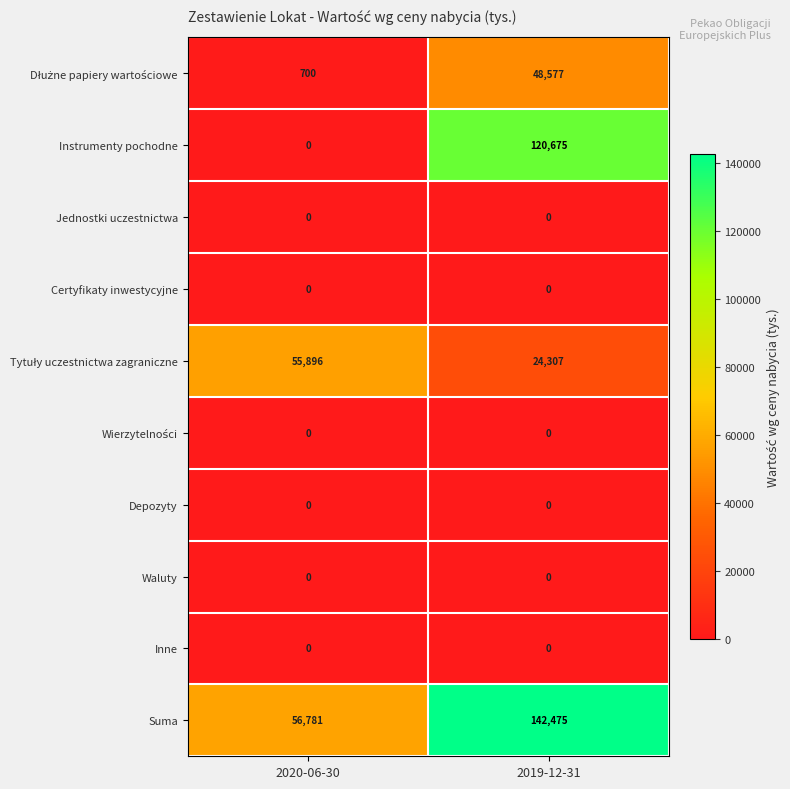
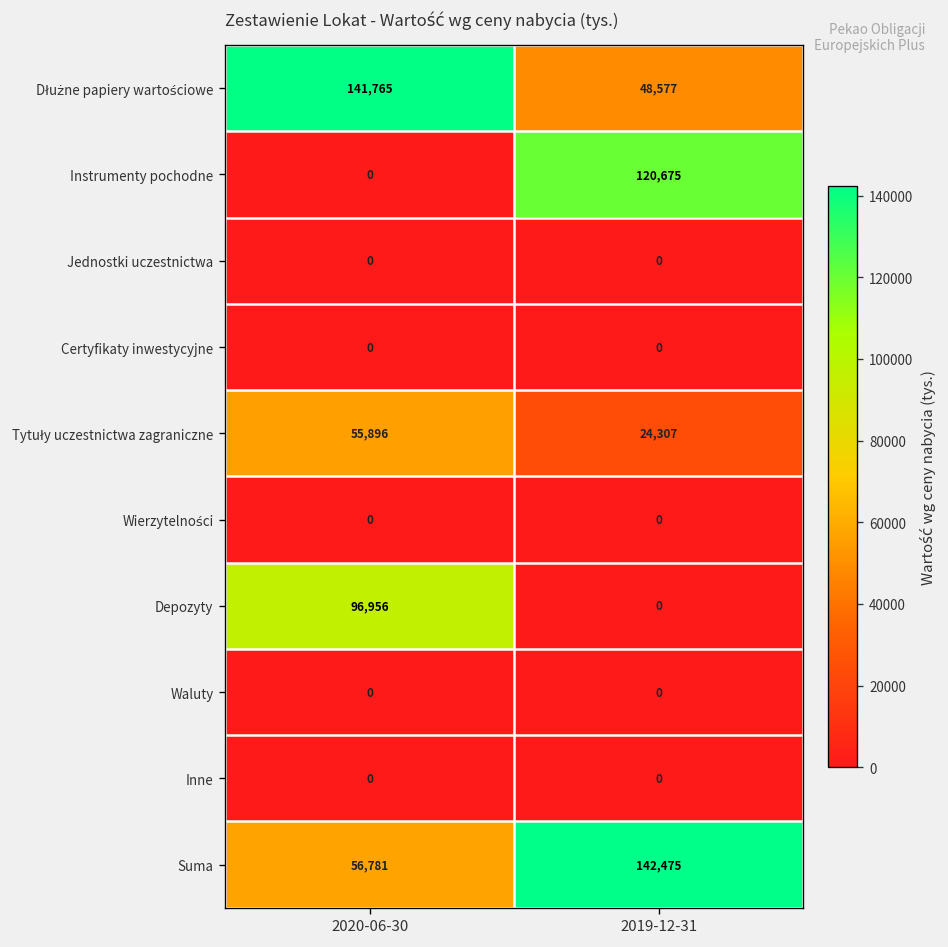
Dłużne papiery wartościowe, 2020-06-30: 700 -> 141,765
Depozyty, 2020-06-30: 0 -> 96,956
